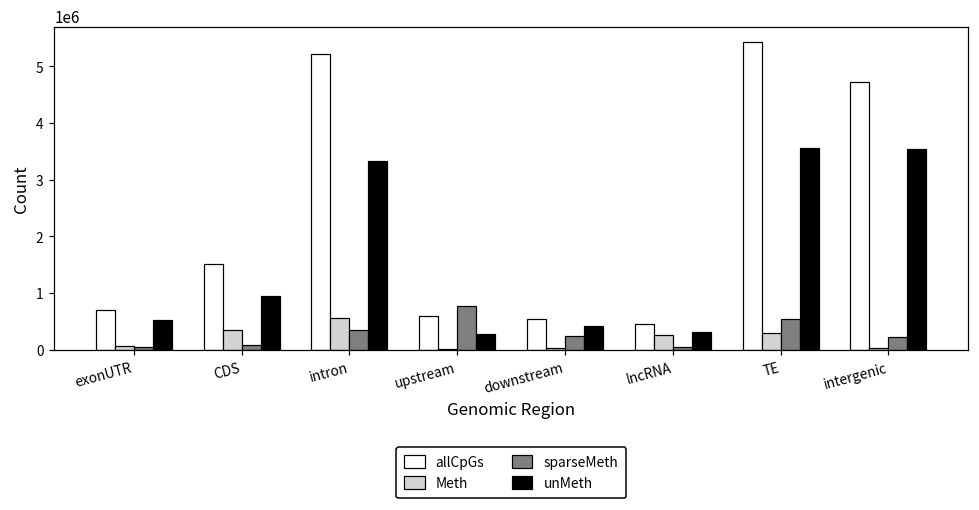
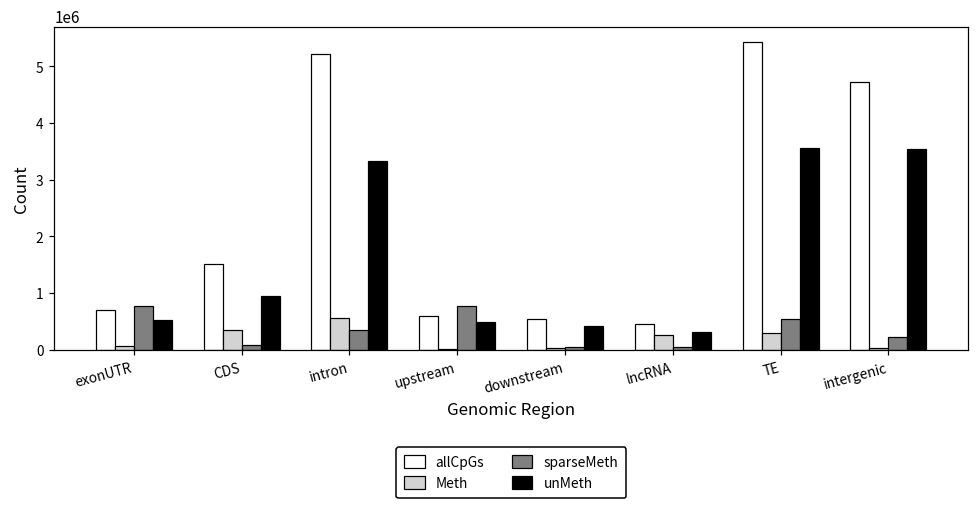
sparseMeth, exonUTR: 100000 -> 800000
unMeth, upstream: 300000 -> 500000
sparseMeth, downstream: 200000 -> 0
